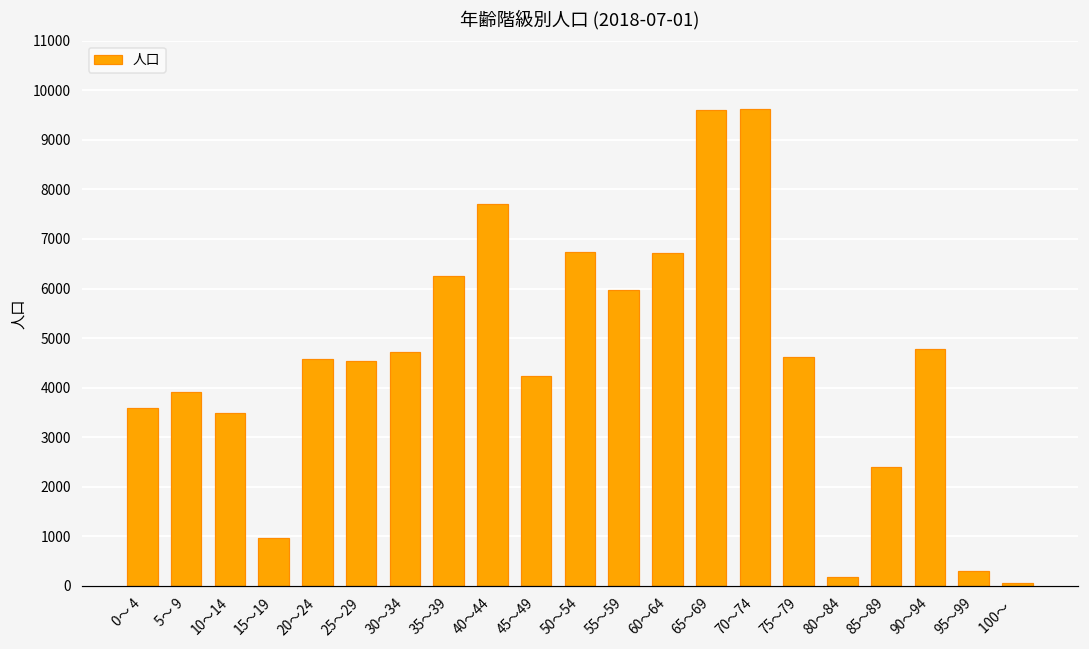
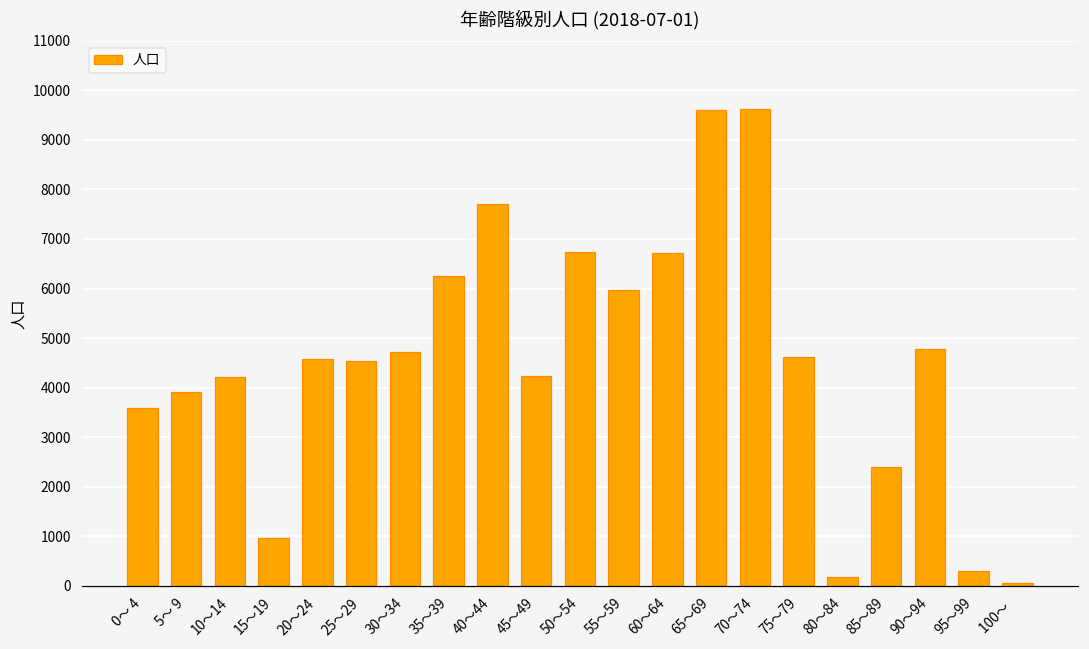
10～14: 3500 -> 4200
